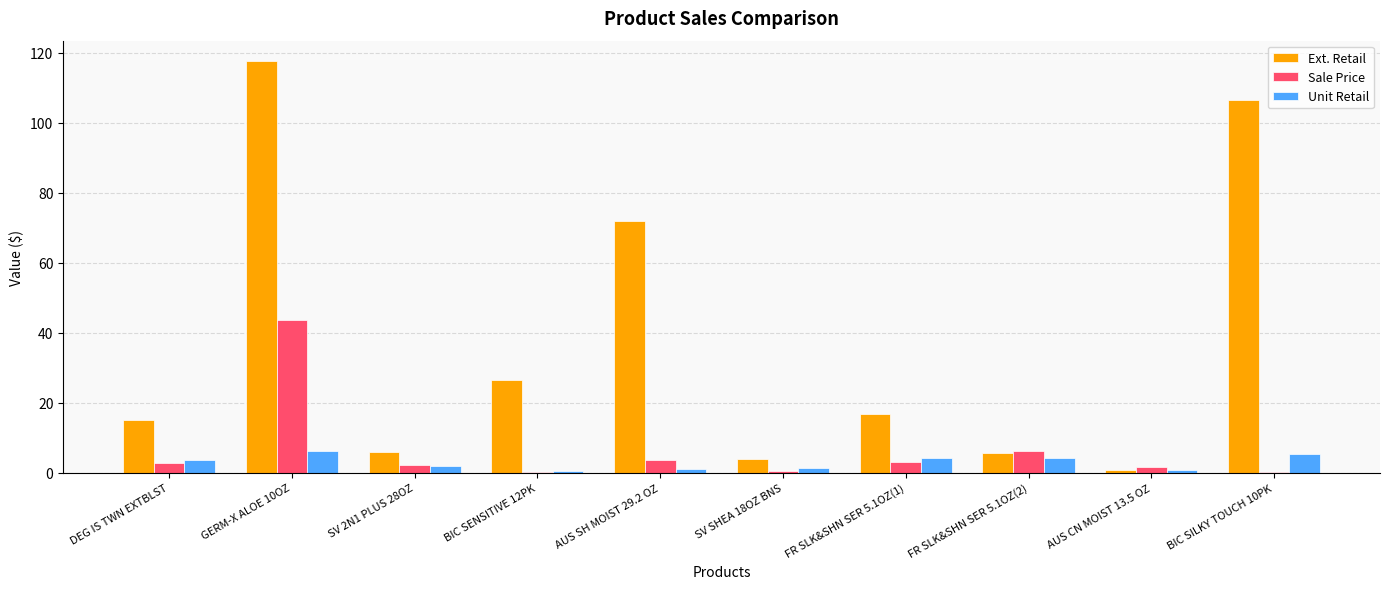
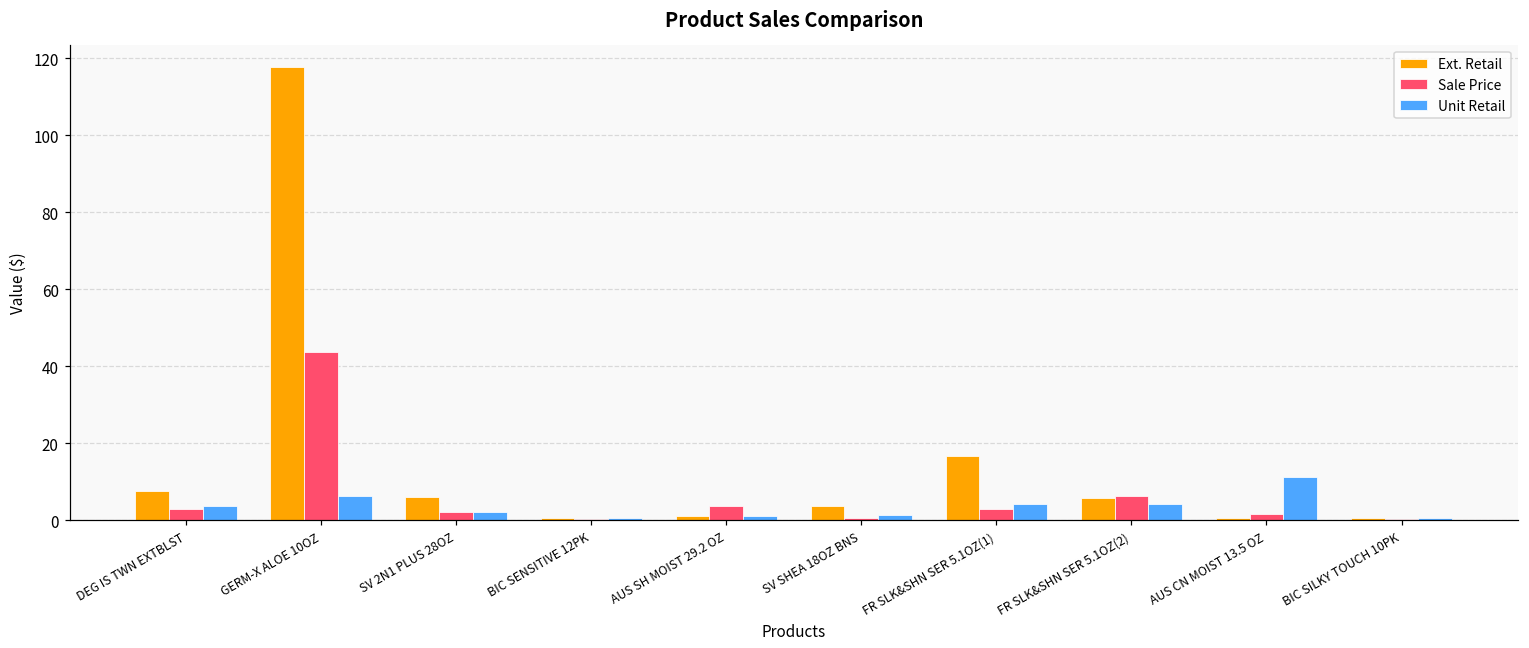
Ext. Retail, DEG IS TWN EXTBLST: 15 -> 8
Ext. Retail, BIC SENSITIVE 12PK: 26 -> 1
Ext. Retail, AUS SH MOIST 29.2 OZ: 72 -> 1
Unit Retail, AUS CN MOIST 13.5 OZ: 1 -> 11
Ext. Retail, BIC SILKY TOUCH 10PK: 107 -> 1
Unit Retail, BIC SILKY TOUCH 10PK: 5 -> 1
